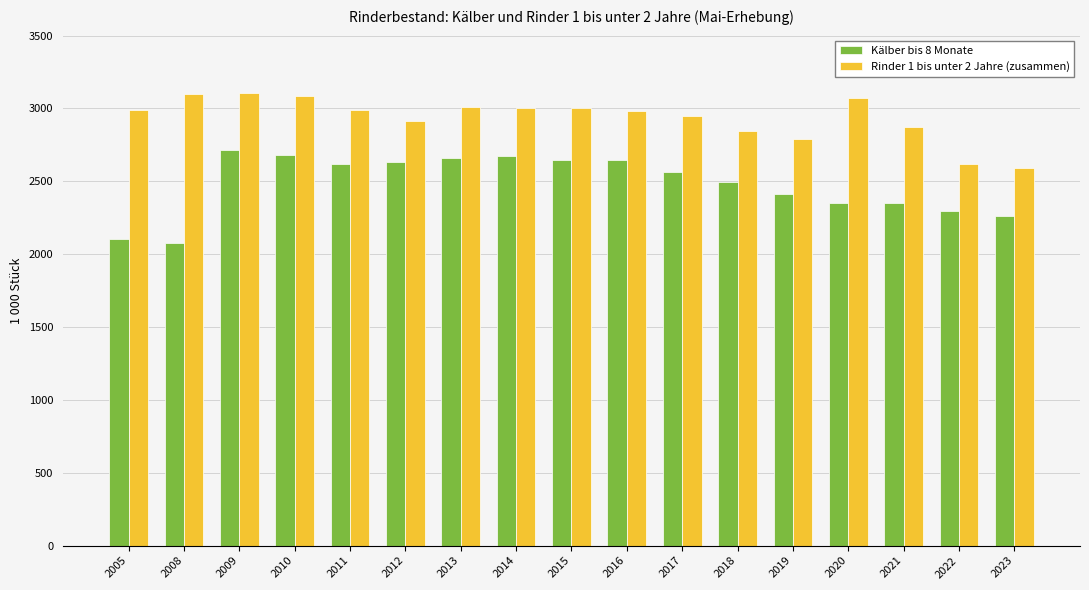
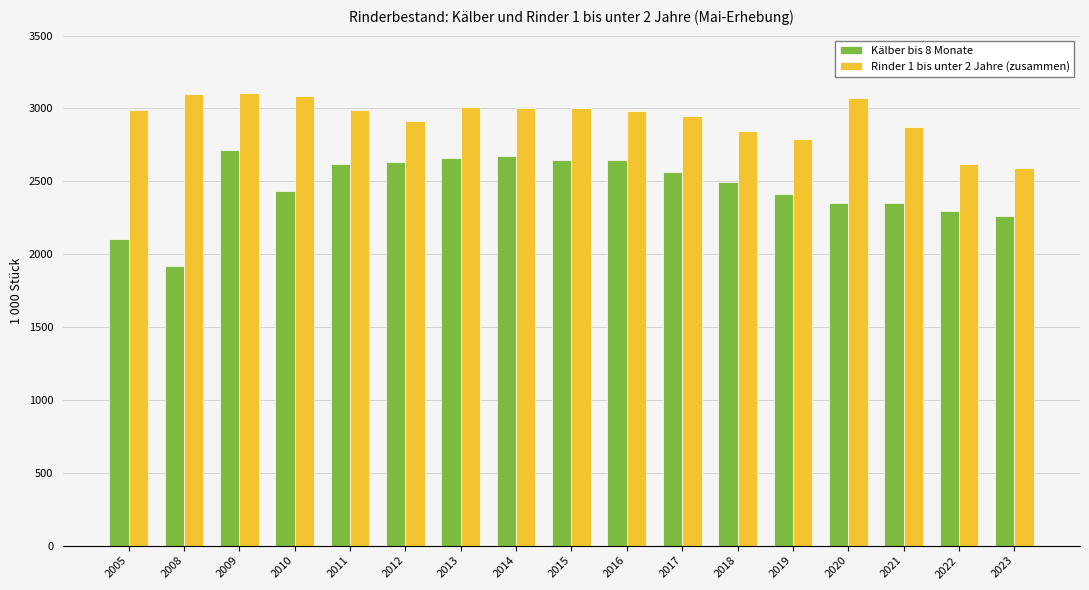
Kälber bis 8 Monate, 2008: 2080 -> 1920
Kälber bis 8 Monate, 2010: 2680 -> 2440
